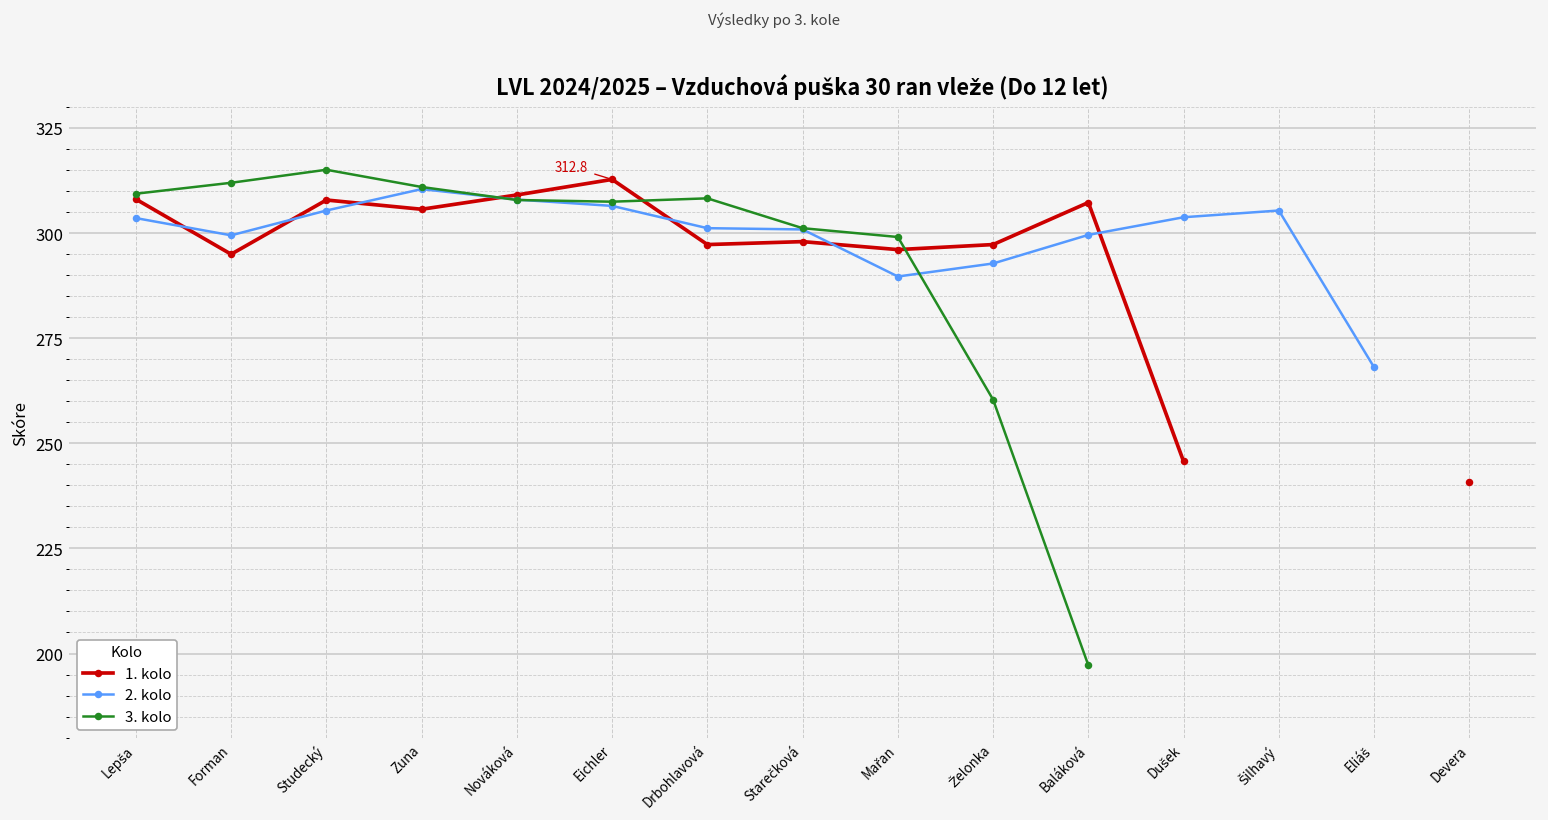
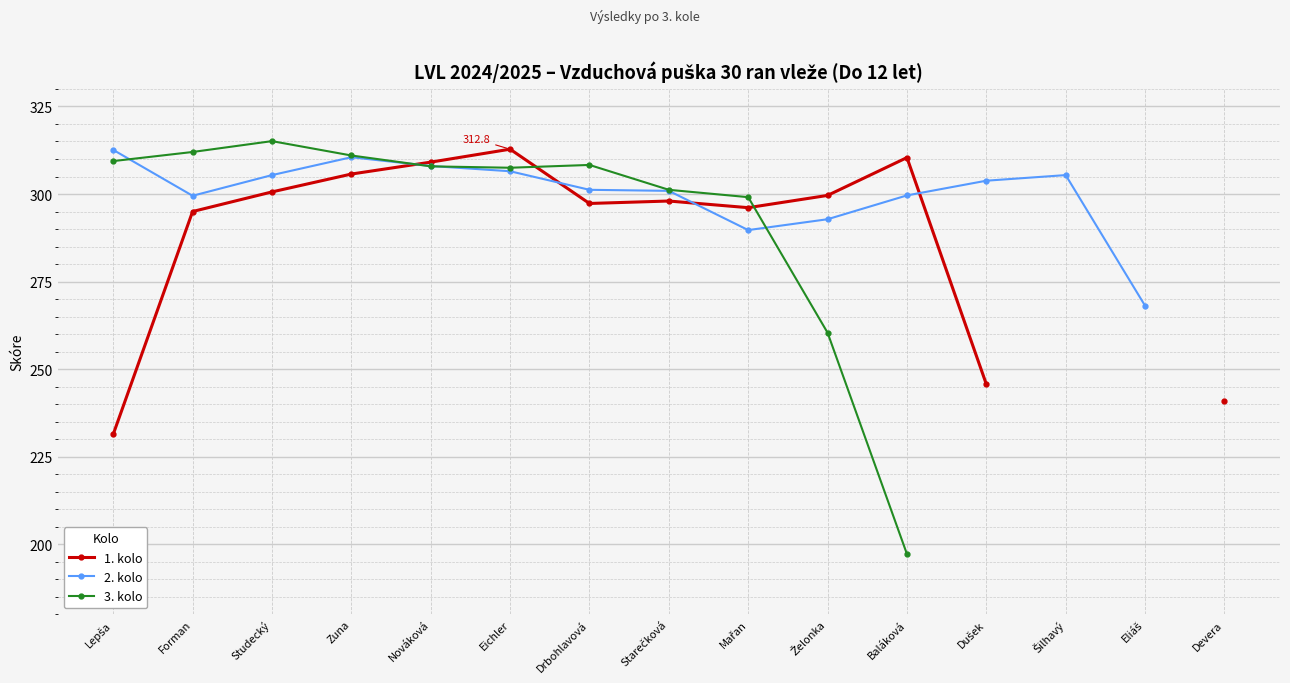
1. kolo, Lepša: 308 -> 231
2. kolo, Lepša: 304 -> 313
1. kolo, Studecký: 308 -> 301
1. kolo, Želonka: 297 -> 300
1. kolo, Baláková: 307 -> 310
